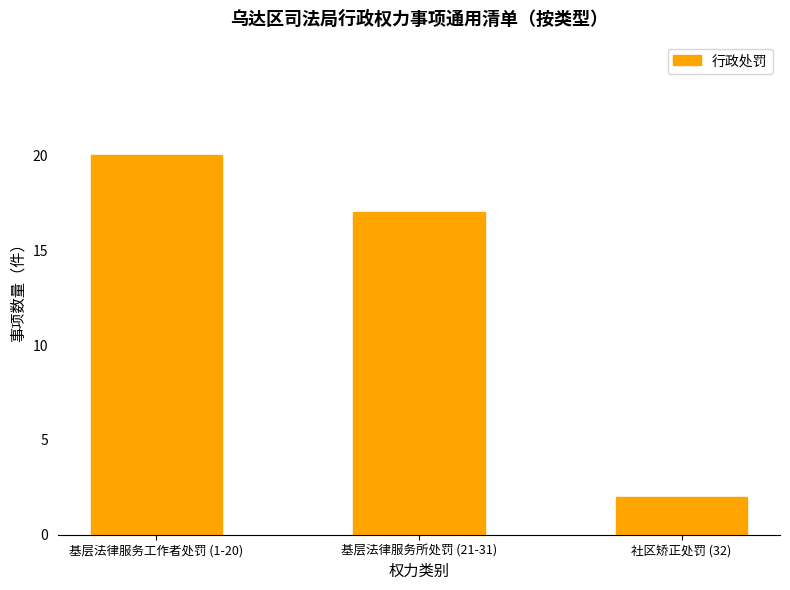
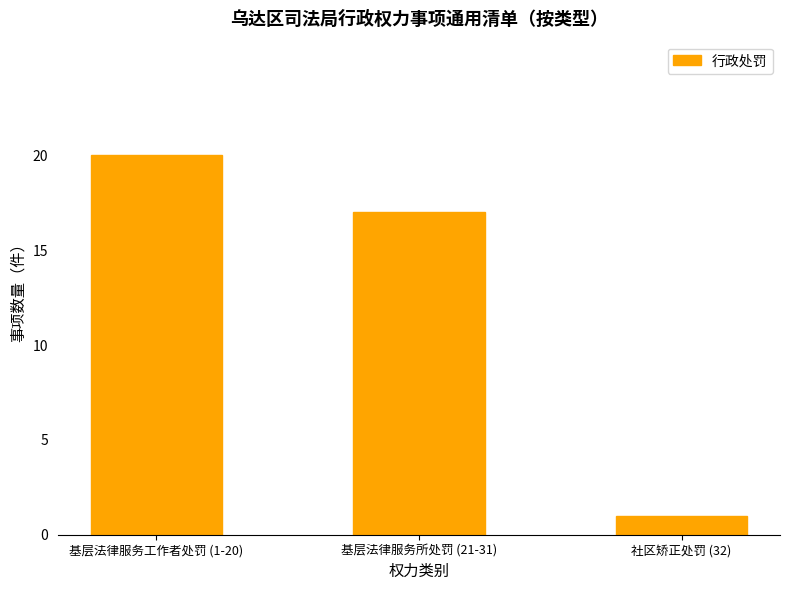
社区矫正处罚 (32): 2 -> 1
